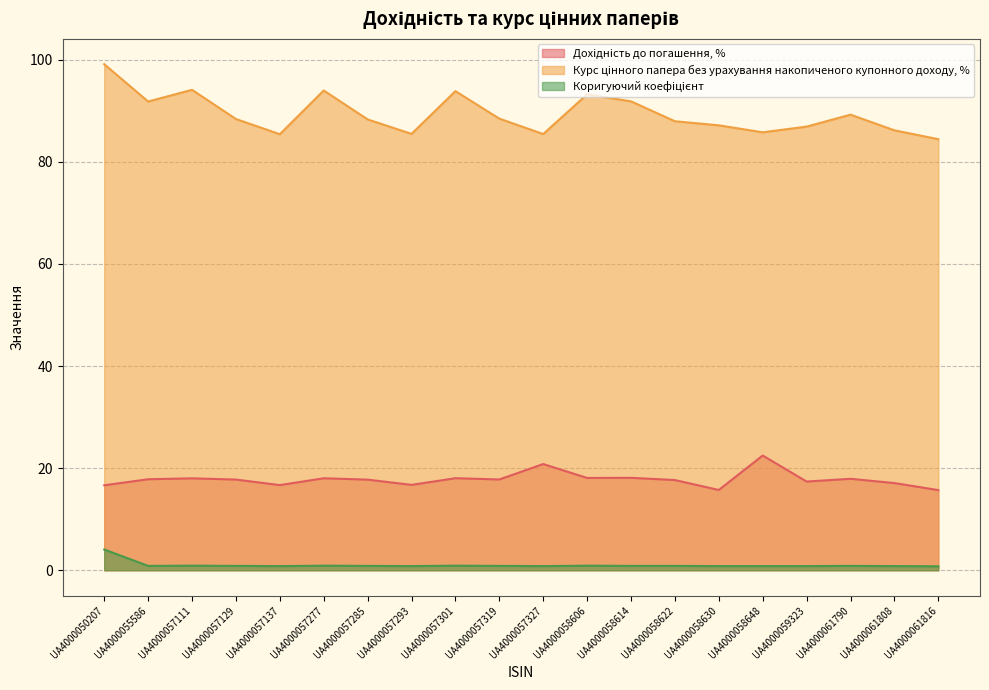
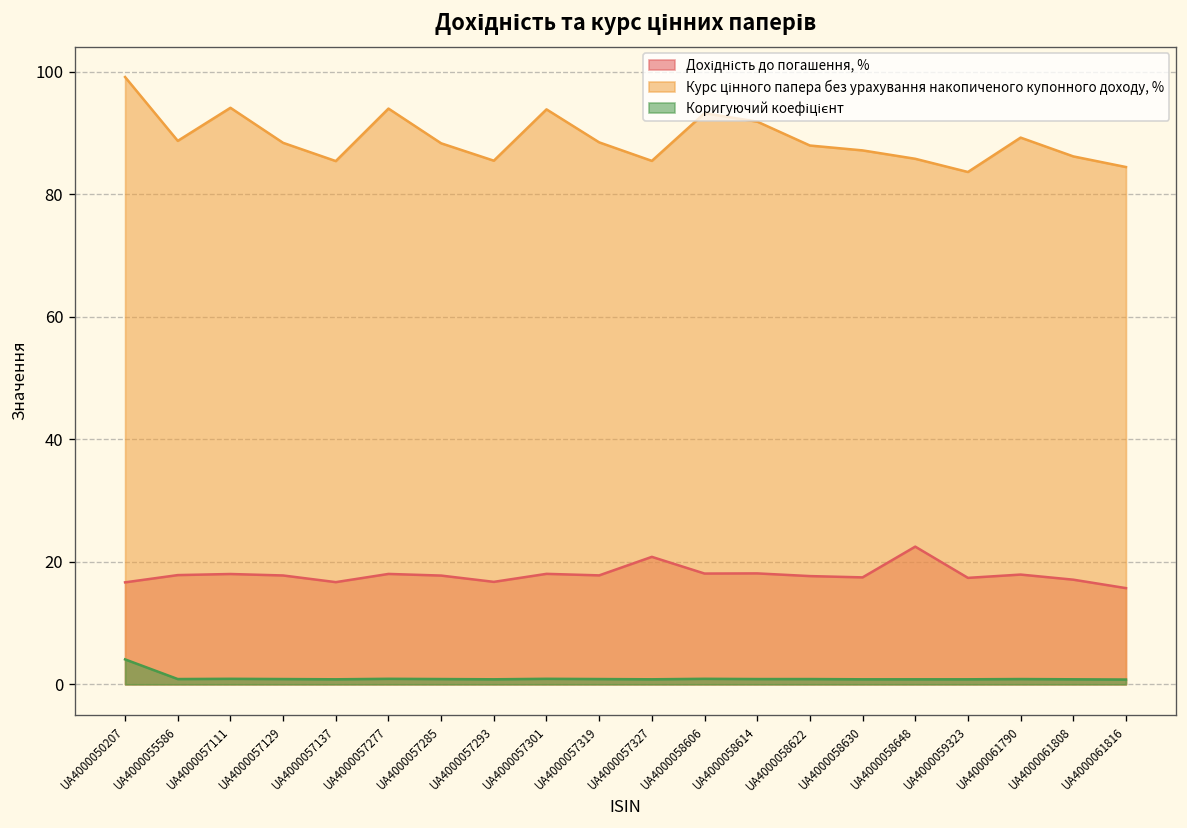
Курс цінного папера без урахування накопиченого купонного доходу, %, UA4000055586: 92 -> 89
Дохідність до погашення, %, UA4000058630: 16 -> 17
Курс цінного папера без урахування накопиченого купонного доходу, %, UA4000059323: 87 -> 84
